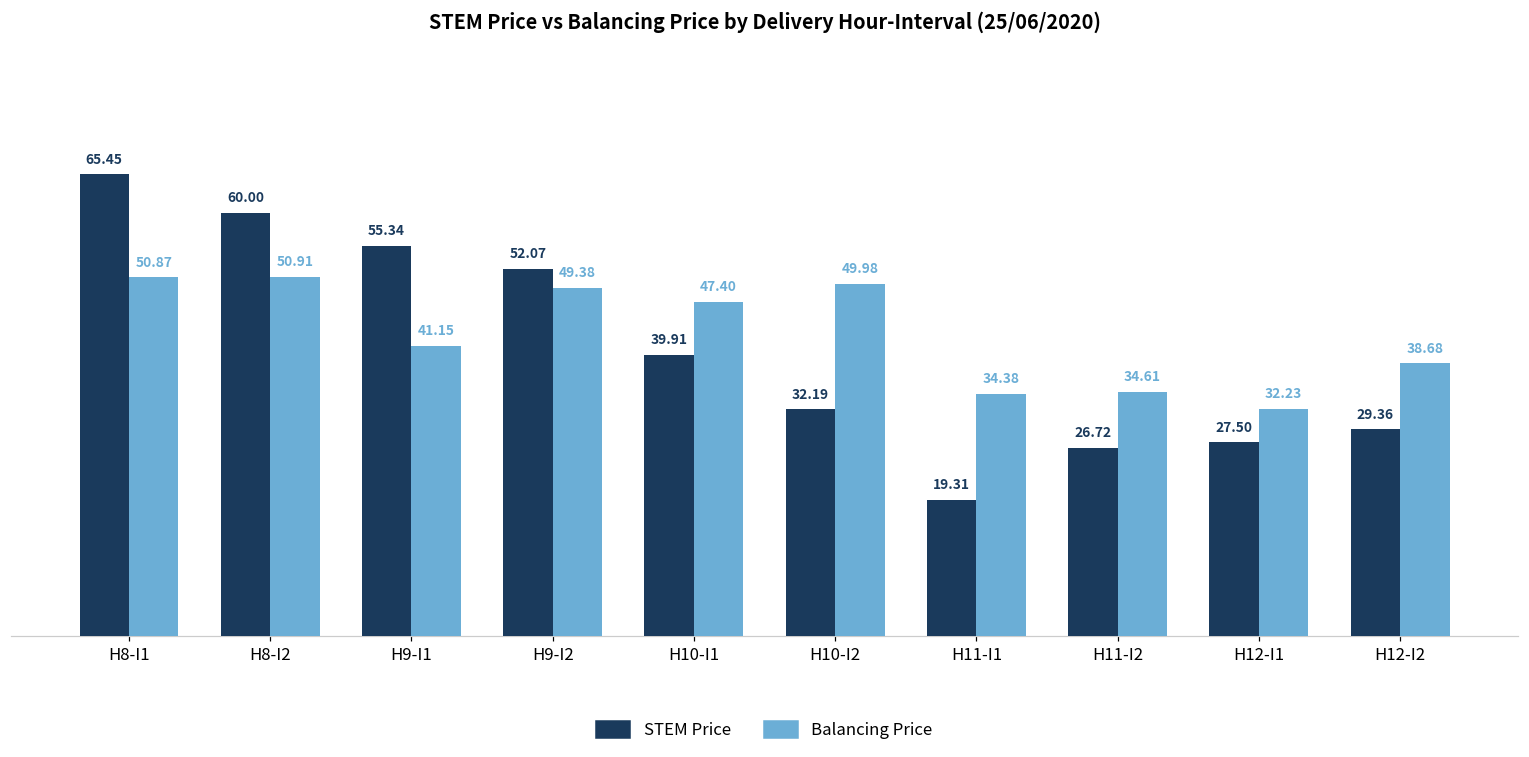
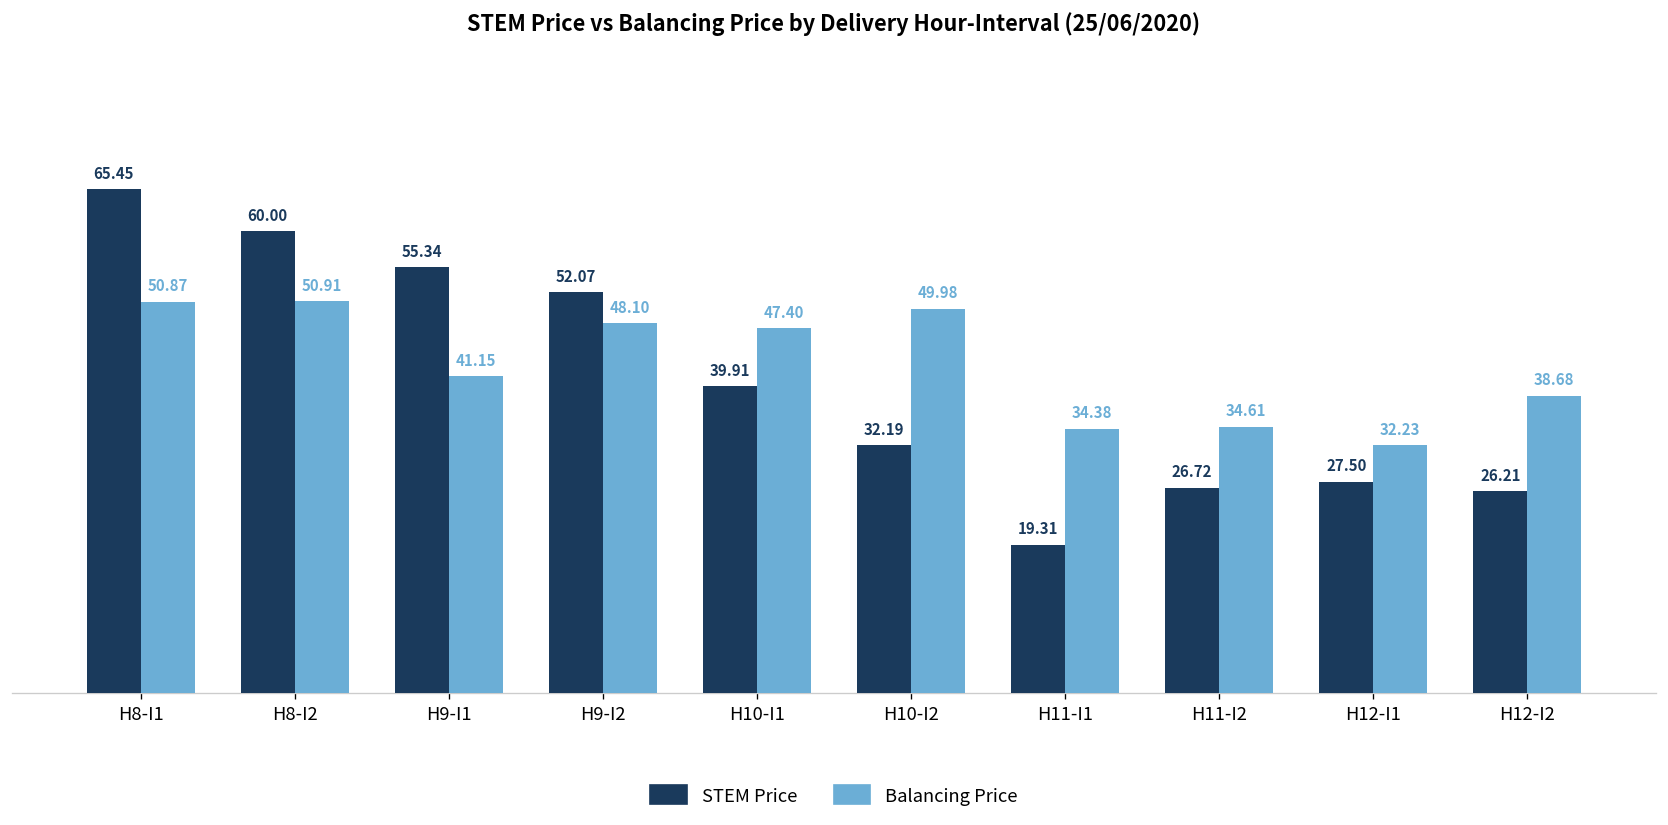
Balancing Price, H9-I2: 49.38 -> 48.10
STEM Price, H12-I2: 29.36 -> 26.21
